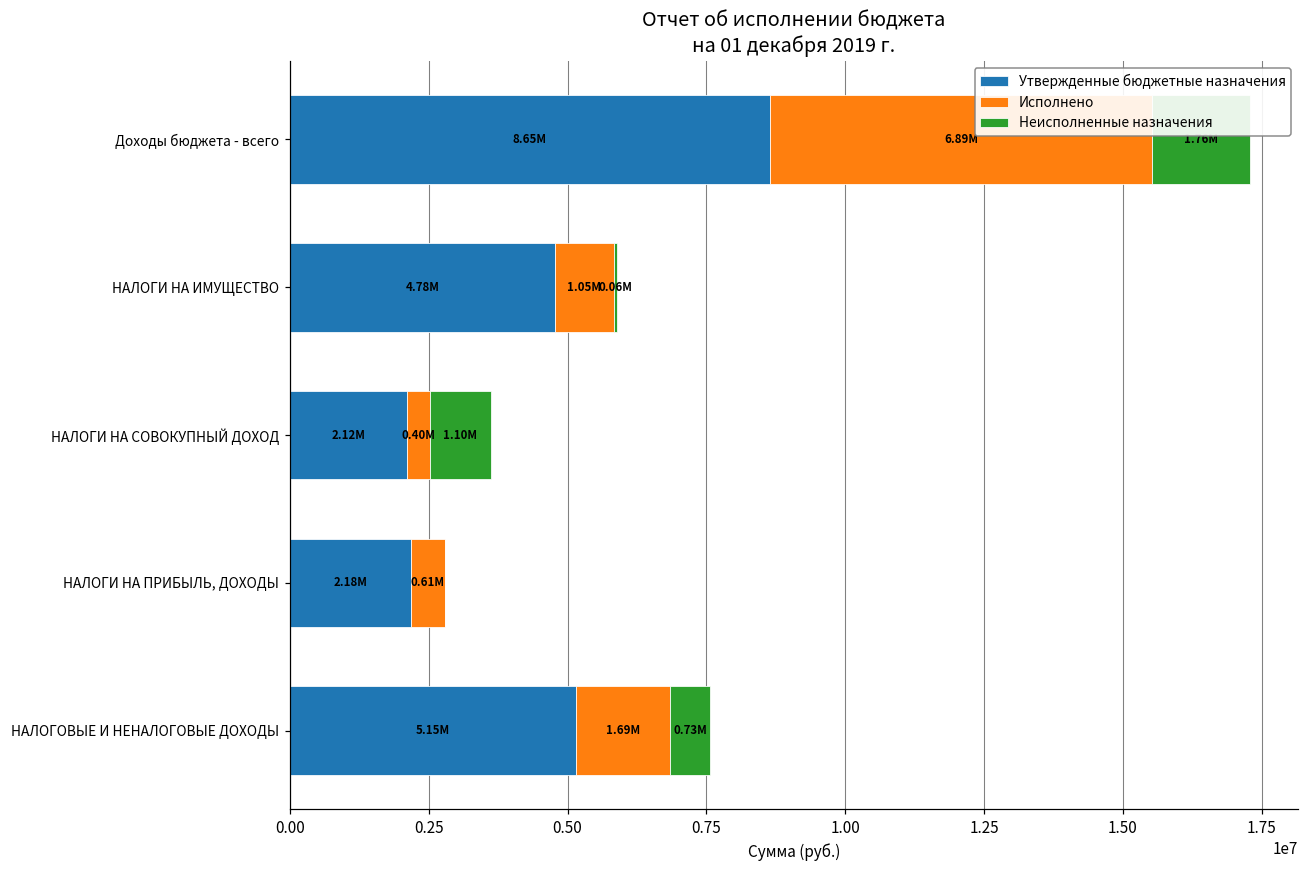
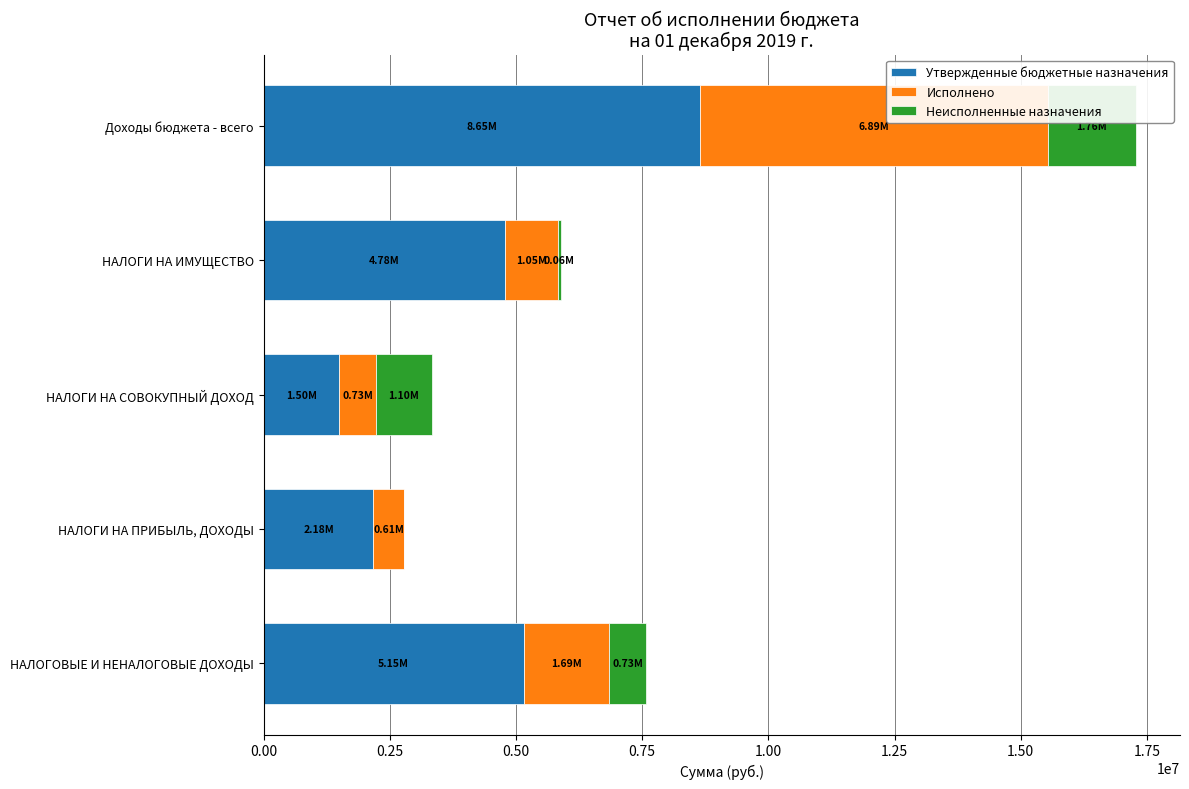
Утвержденные бюджетные назначения, НАЛОГИ НА СОВОКУПНЫЙ ДОХОД: 2.12M -> 1.50M
Исполнено, НАЛОГИ НА СОВОКУПНЫЙ ДОХОД: 0.40M -> 0.73M
